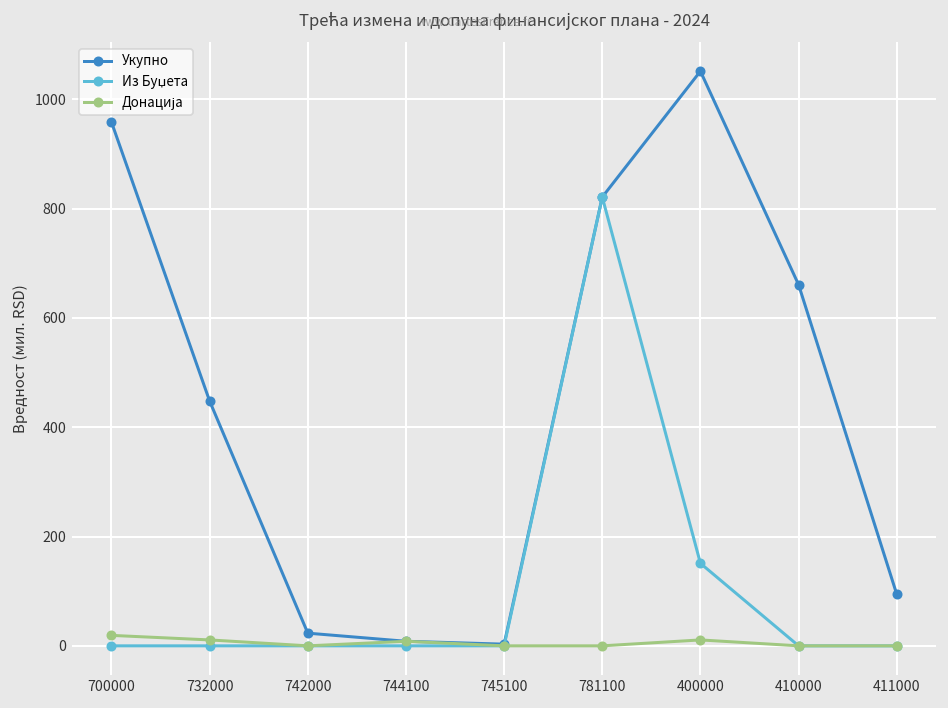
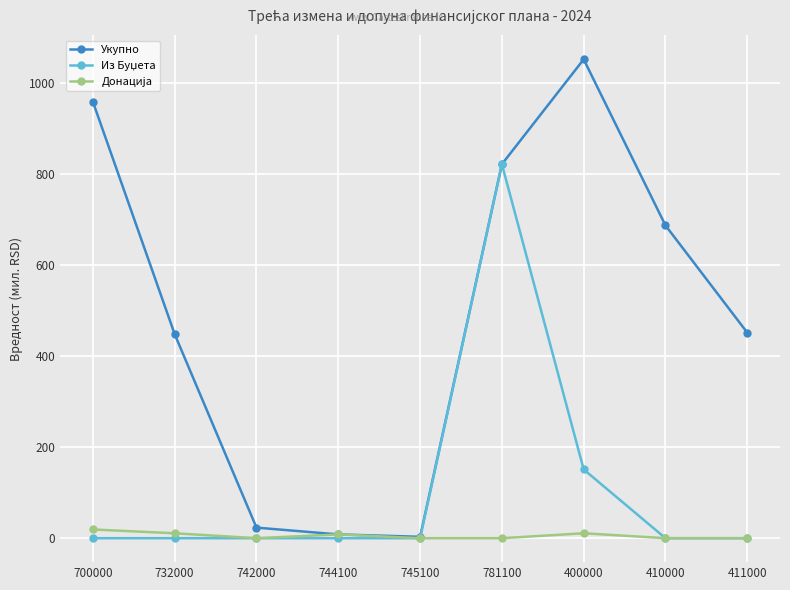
Укупно, 410000: 660 -> 690
Укупно, 411000: 90 -> 450
